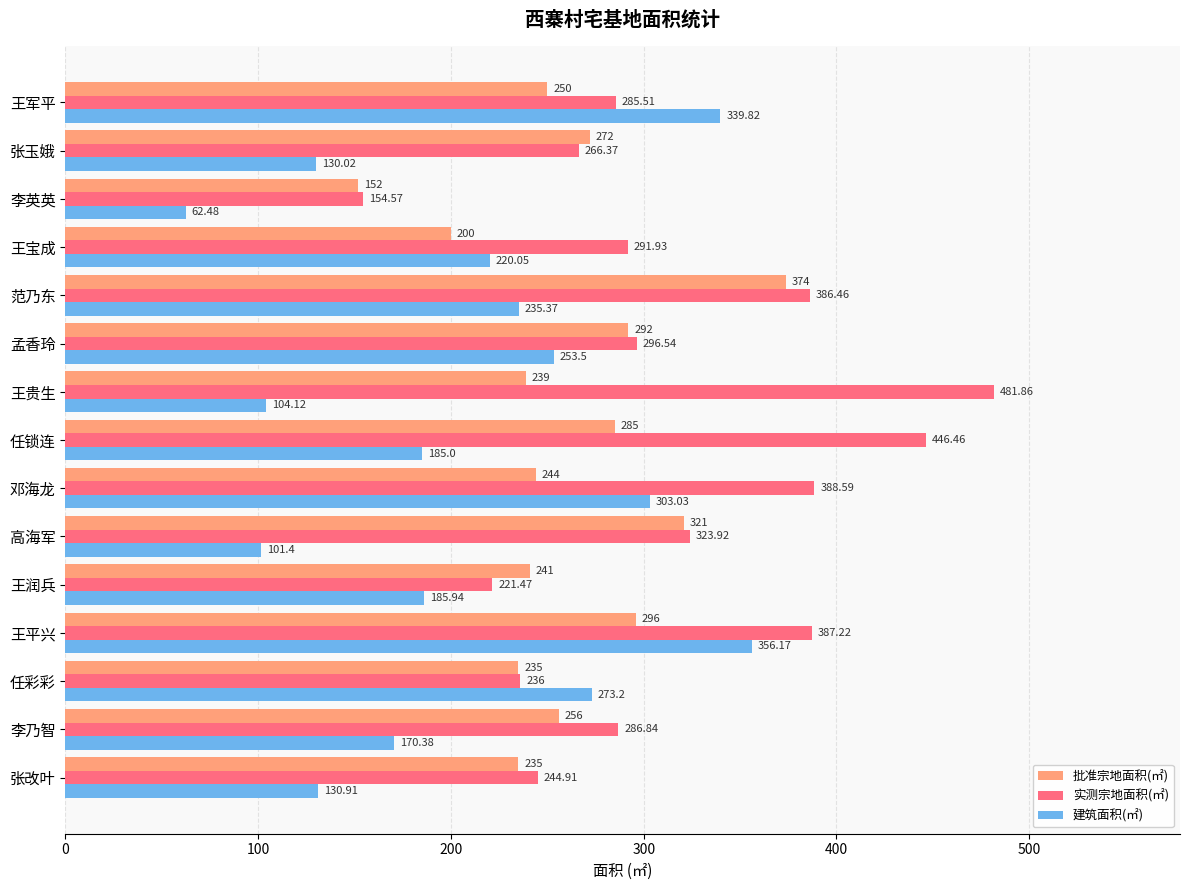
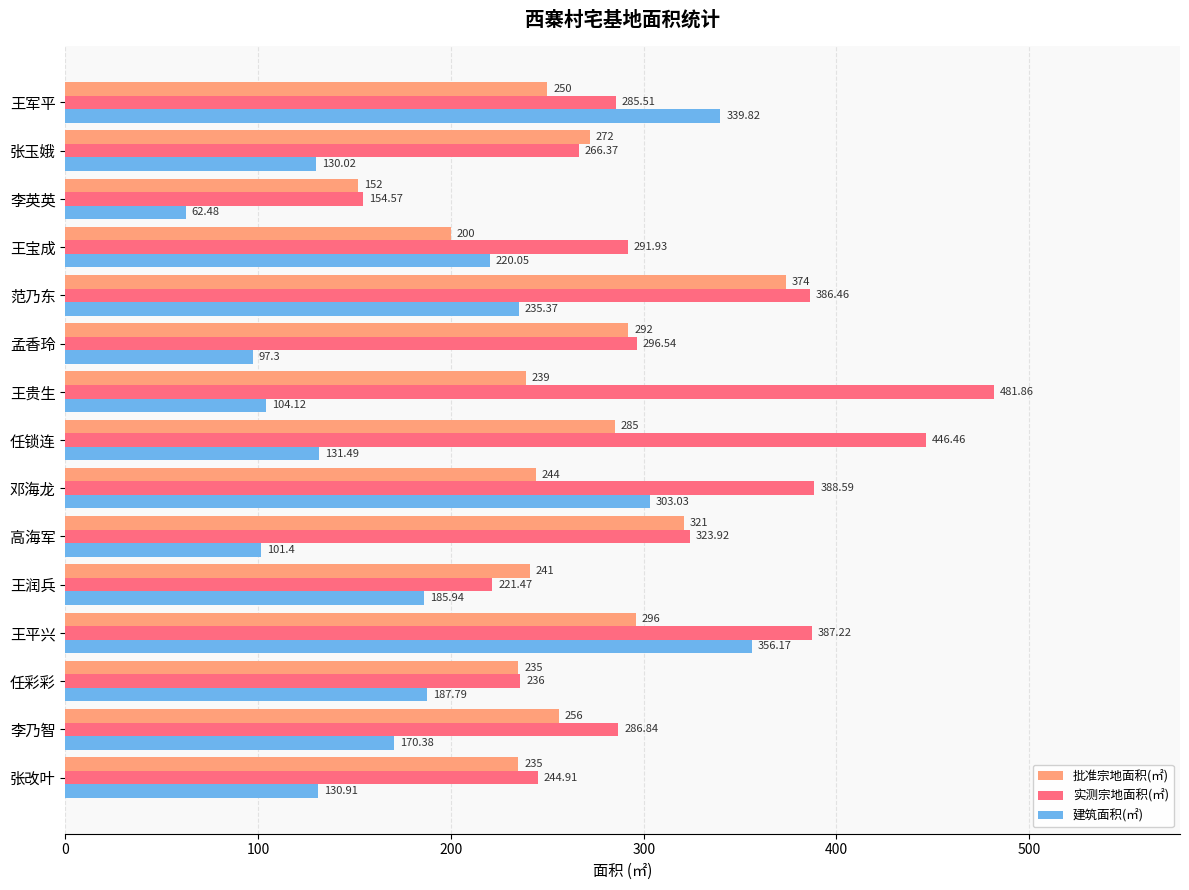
建筑面积(㎡), 孟香玲: 253.5 -> 97.3
建筑面积(㎡), 任锁连: 185.0 -> 131.49
建筑面积(㎡), 任彩彩: 273.2 -> 187.79
